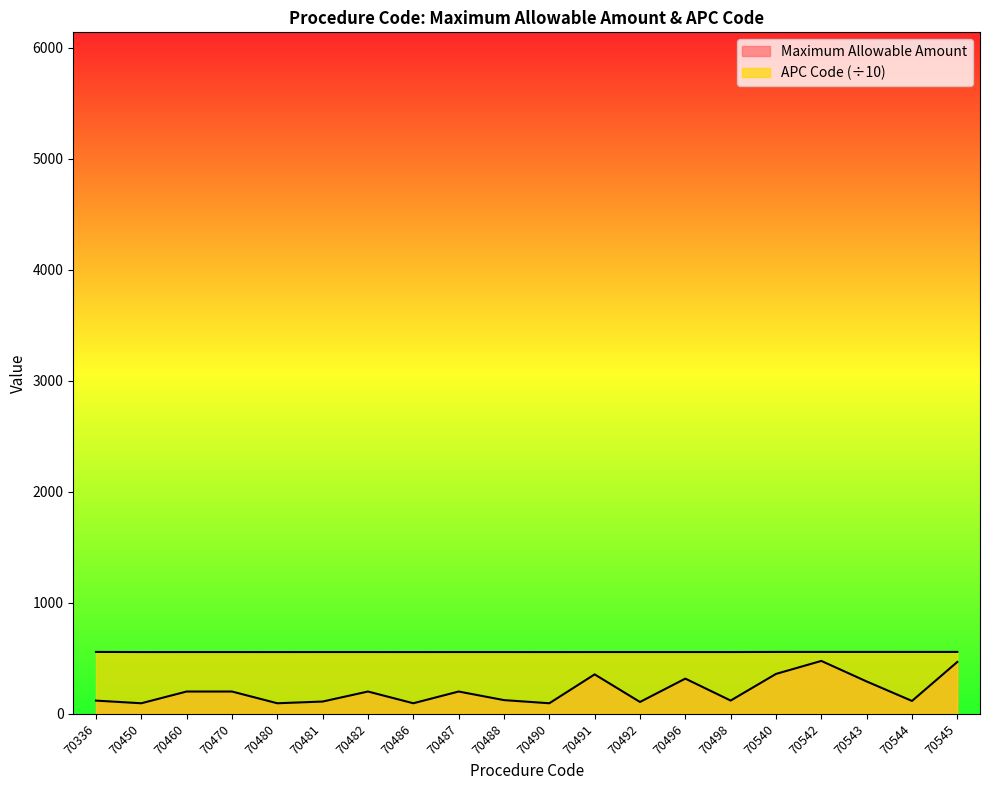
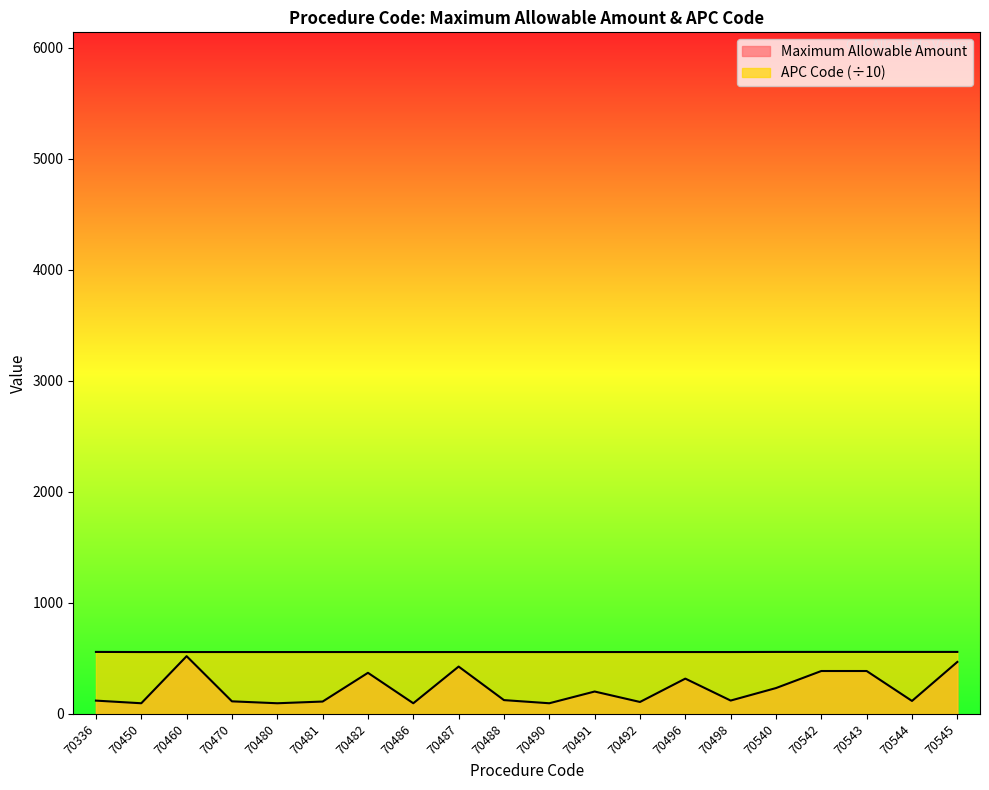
Maximum Allowable Amount, 70460: 200 -> 520
Maximum Allowable Amount, 70470: 200 -> 110
Maximum Allowable Amount, 70482: 200 -> 370
Maximum Allowable Amount, 70487: 200 -> 430
Maximum Allowable Amount, 70491: 360 -> 200
Maximum Allowable Amount, 70540: 360 -> 230
Maximum Allowable Amount, 70542: 480 -> 390
Maximum Allowable Amount, 70543: 290 -> 390
